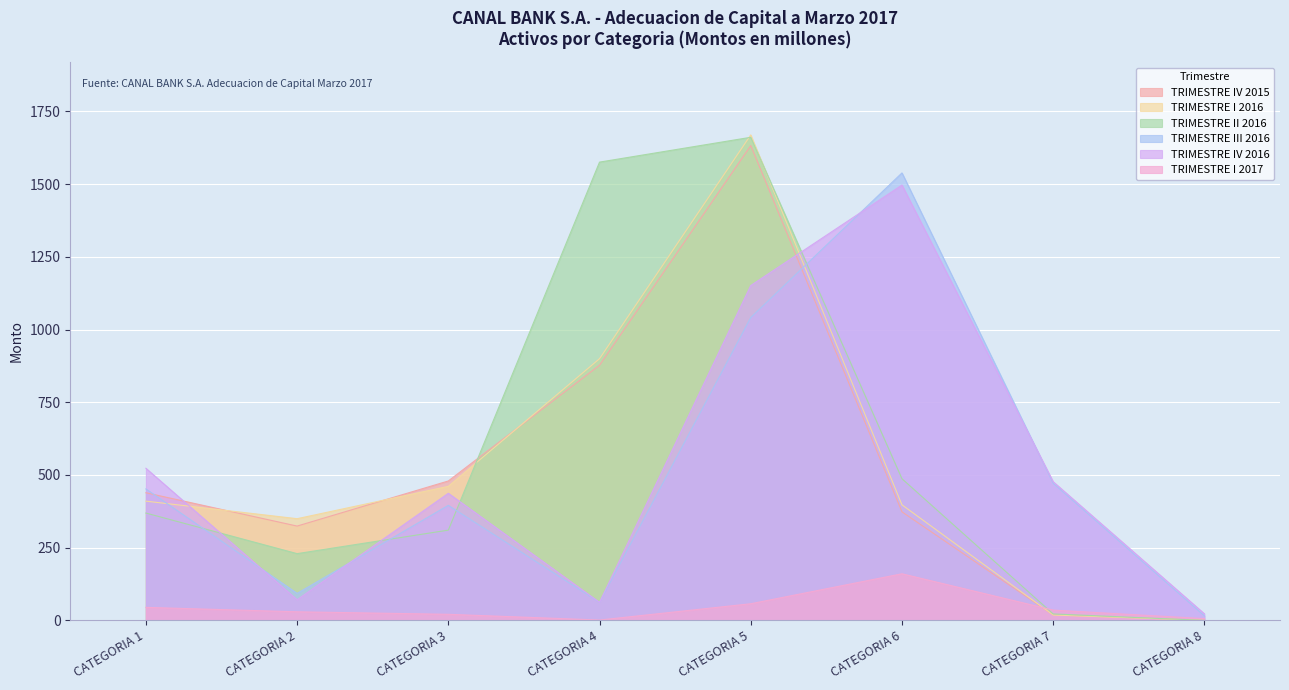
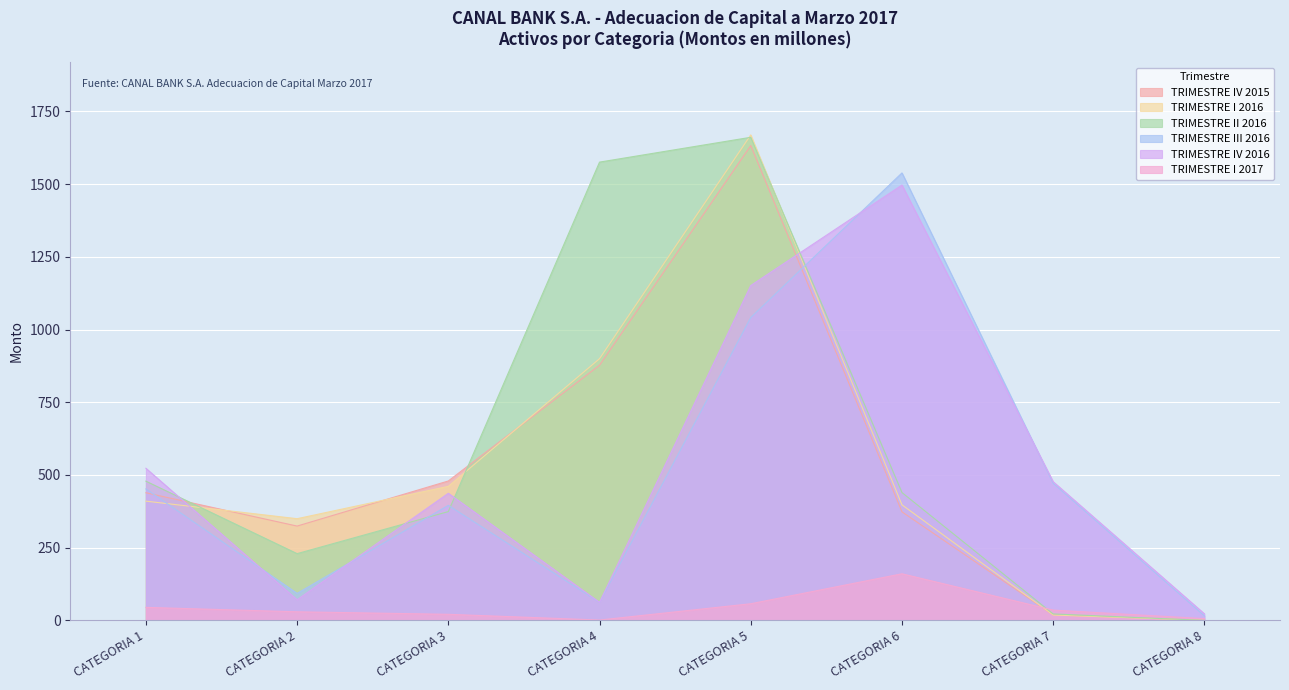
TRIMESTRE II 2016, CATEGORIA 1: 370 -> 480
TRIMESTRE II 2016, CATEGORIA 3: 310 -> 370
TRIMESTRE II 2016, CATEGORIA 6: 490 -> 440
